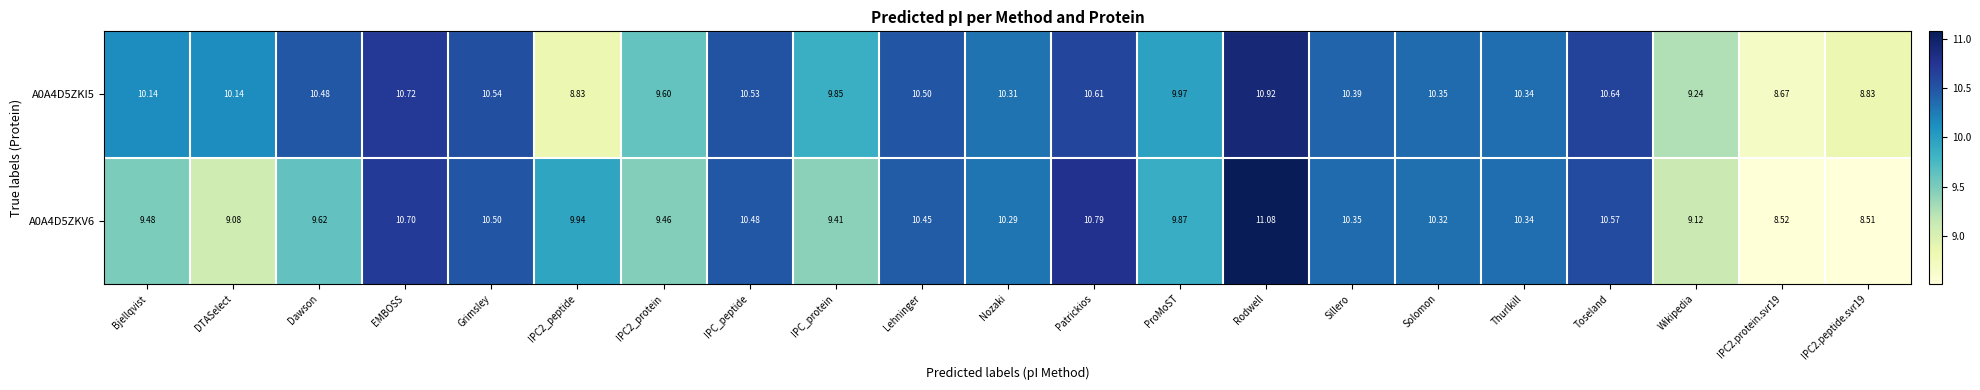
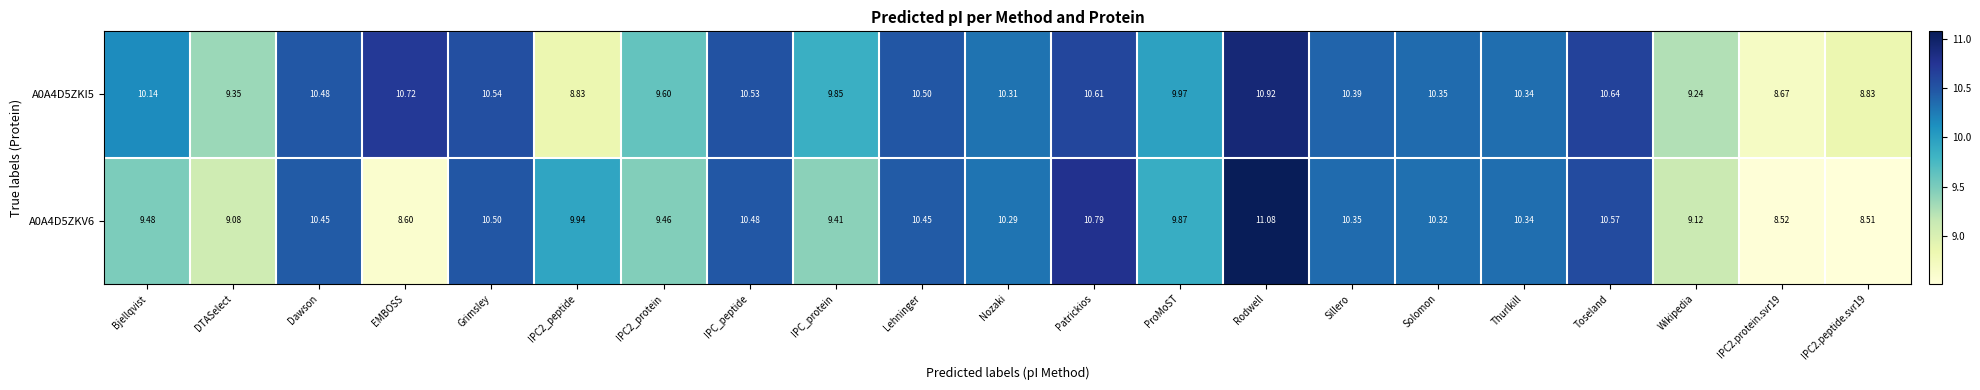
A0A4D5ZKI5, DTASelect: 10.14 -> 9.35
A0A4D5ZKV6, Dawson: 9.62 -> 10.45
A0A4D5ZKV6, EMBOSS: 10.70 -> 8.60
